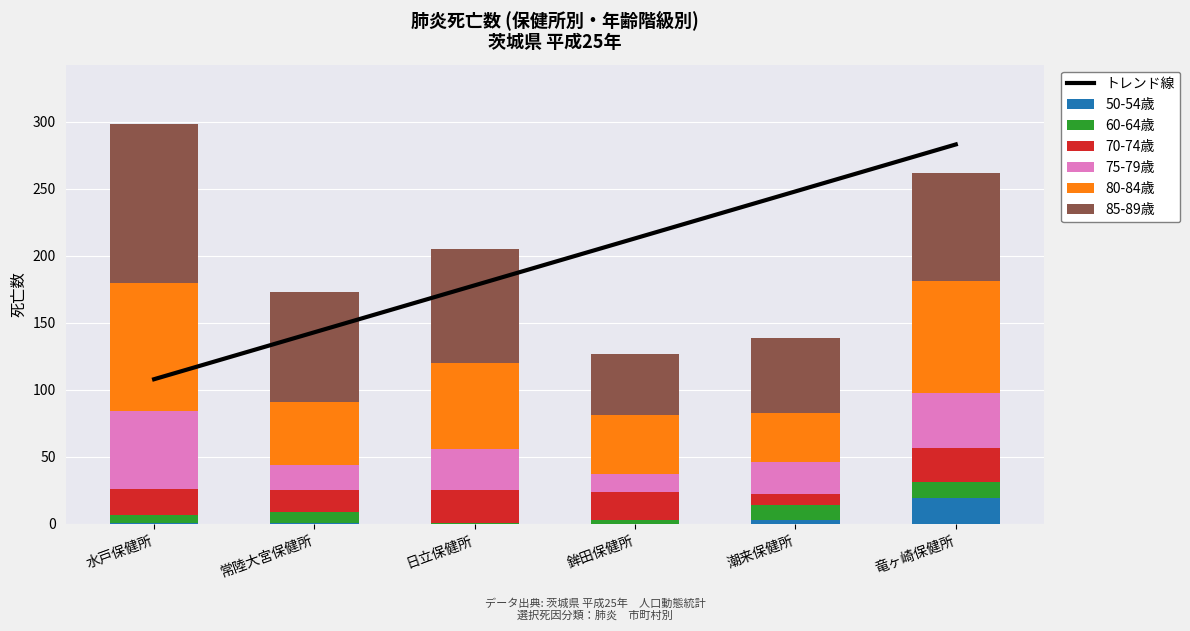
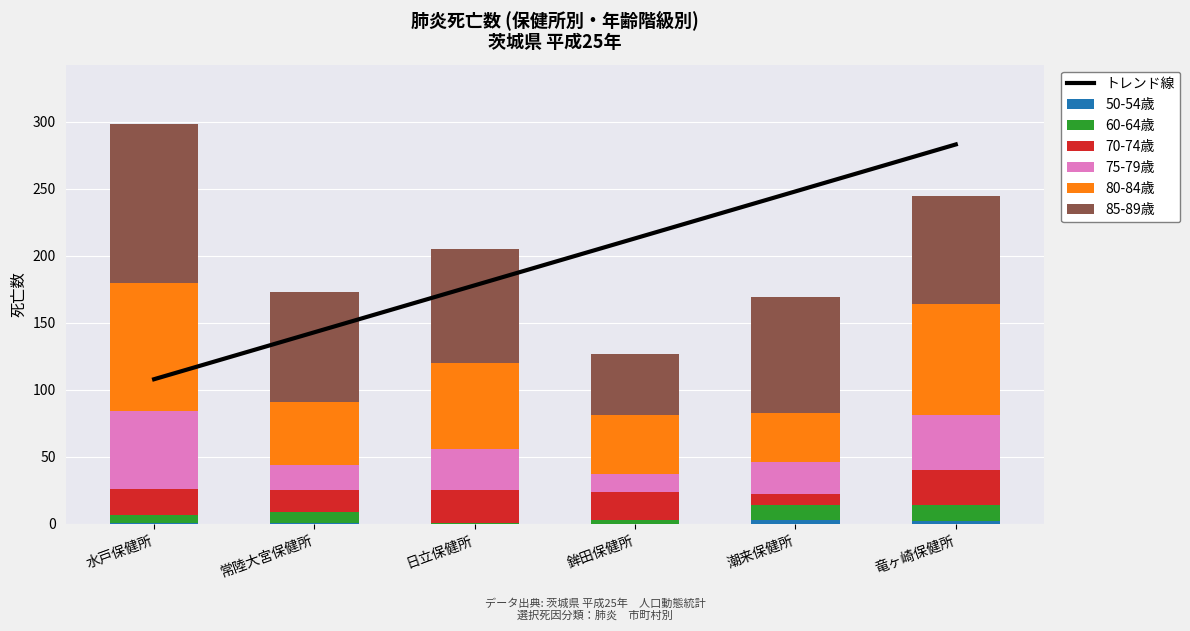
85-89歳, 潮来保健所: 56 -> 86
50-54歳, 竜ヶ崎保健所: 19 -> 2
